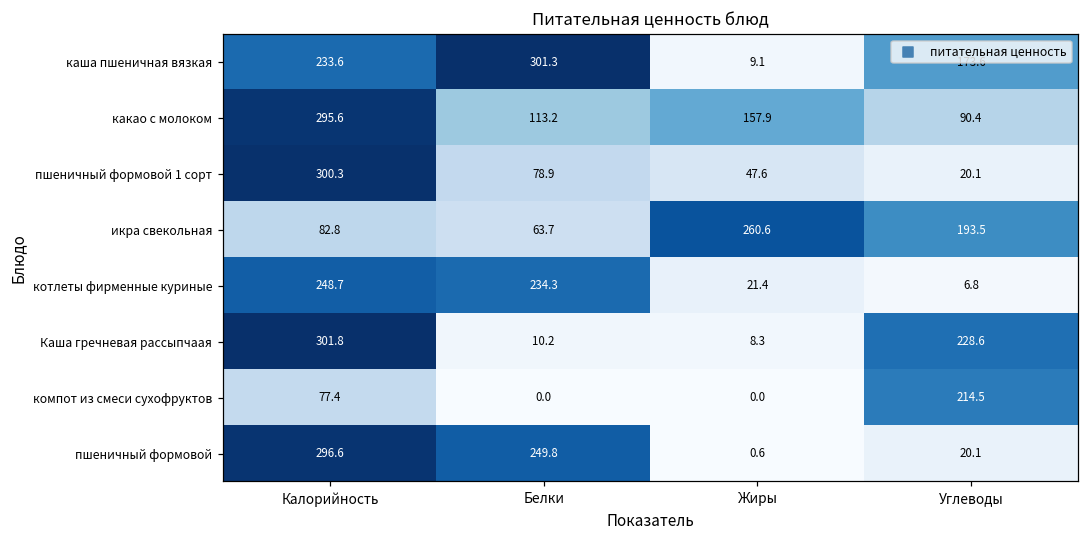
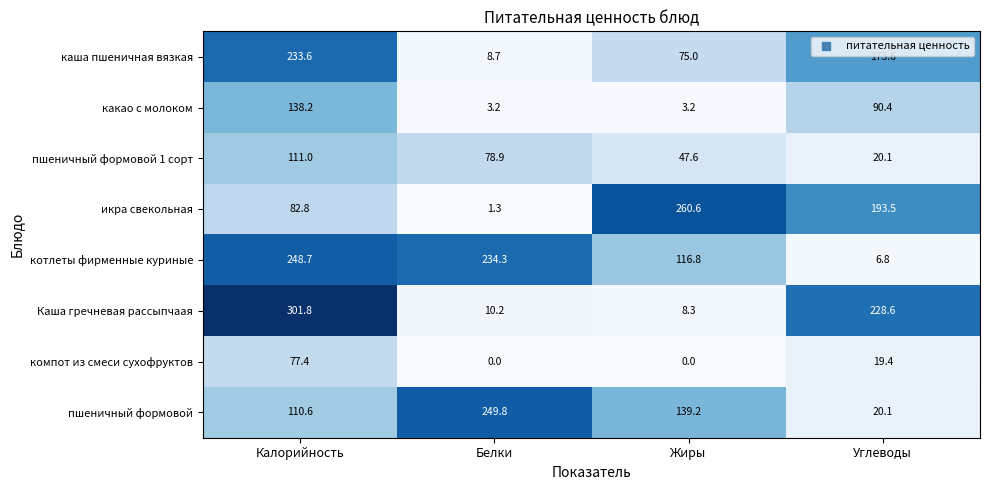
каша пшеничная вязкая, Белки: 301.3 -> 8.7
каша пшеничная вязкая, Жиры: 9.1 -> 75.0
какао с молоком, Калорийность: 295.6 -> 138.2
какао с молоком, Белки: 113.2 -> 3.2
какао с молоком, Жиры: 157.9 -> 3.2
пшеничный формовой 1 сорт, Калорийность: 300.3 -> 111.0
икра свекольная, Белки: 63.7 -> 1.3
котлеты фирменные куриные, Жиры: 21.4 -> 116.8
компот из смеси сухофруктов, Углеводы: 214.5 -> 19.4
пшеничный формовой, Калорийность: 296.6 -> 110.6
пшеничный формовой, Жиры: 0.6 -> 139.2
